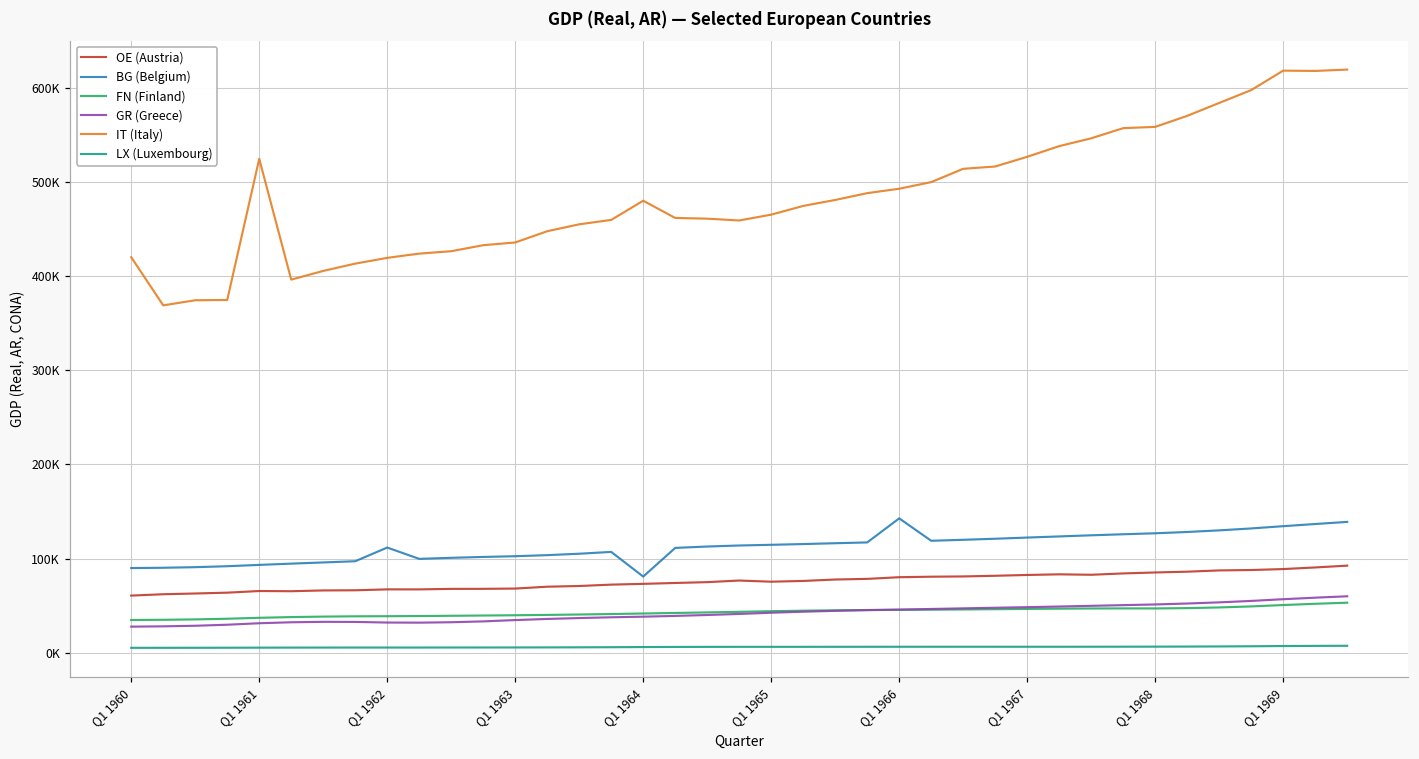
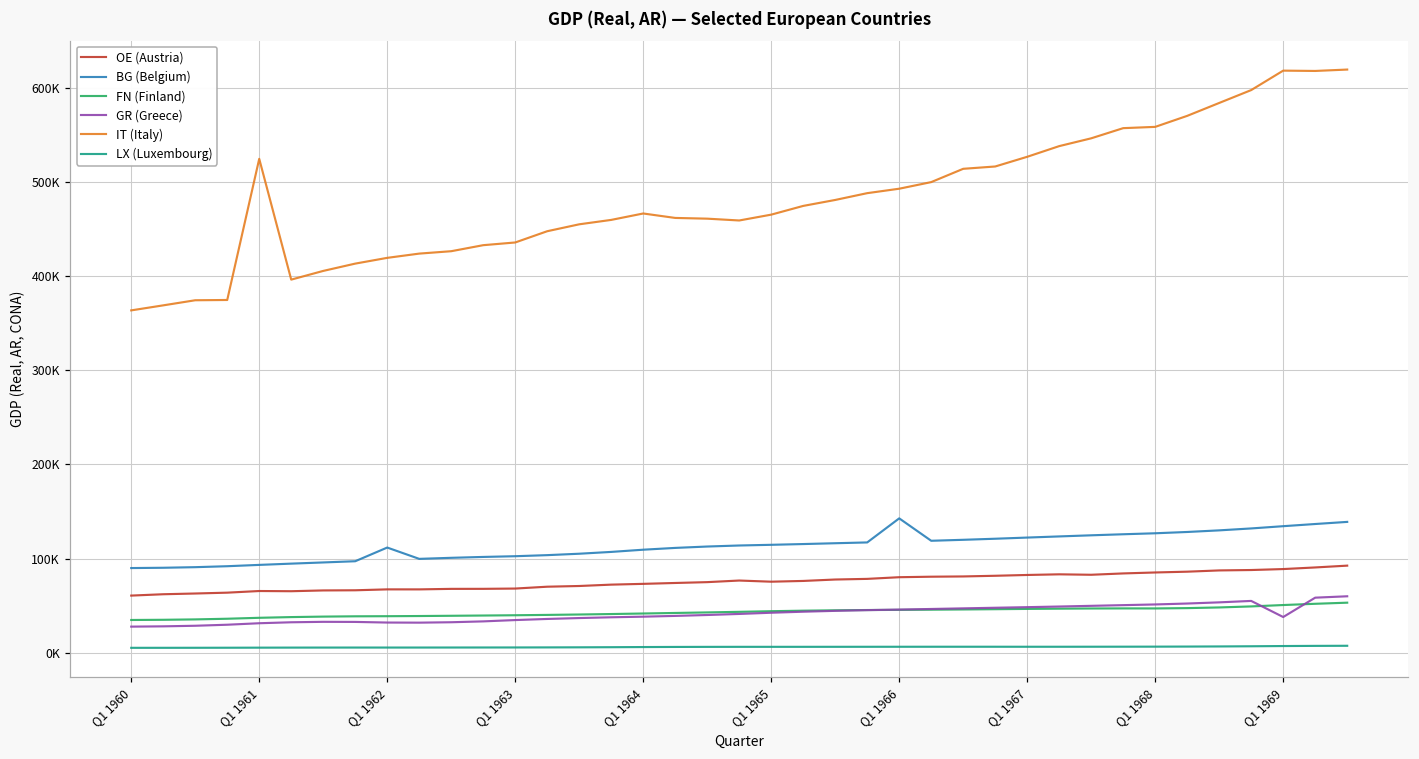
IT (Italy), Q1 1960: 420000 -> 360000
BG (Belgium), Q1 1964: 80000 -> 110000
IT (Italy), Q1 1964: 480000 -> 470000
GR (Greece), Q1 1969: 60000 -> 40000
